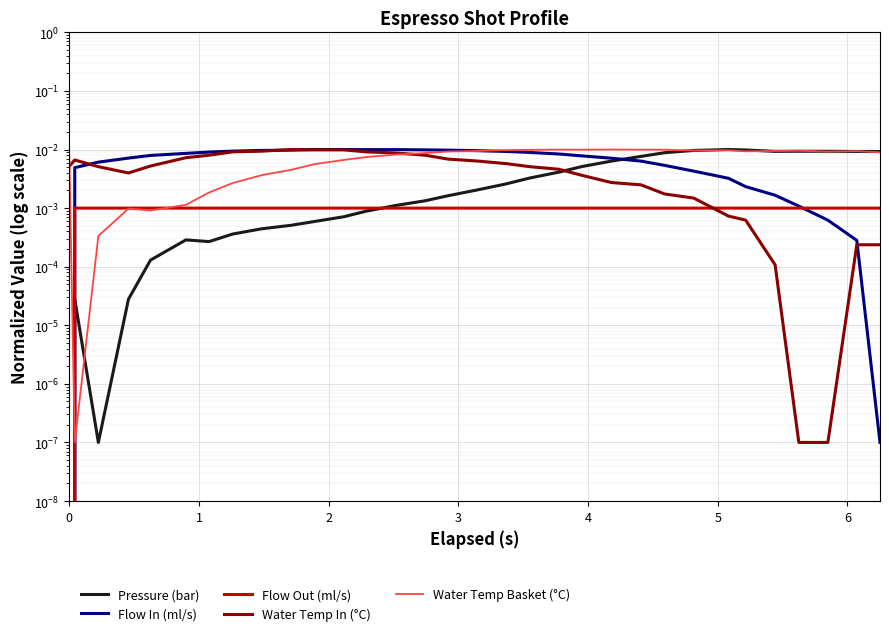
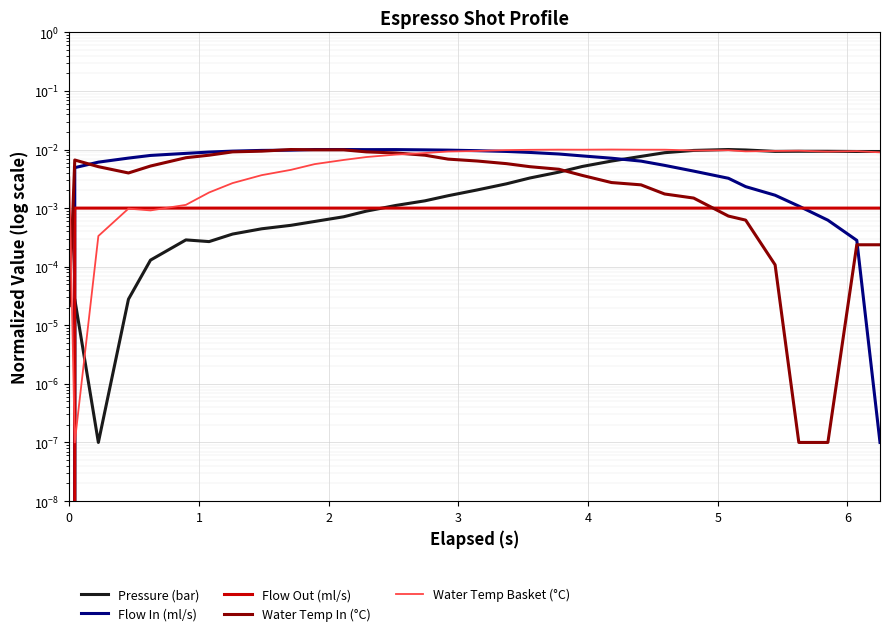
Water Temp In (°C), 0: 0.005 -> 0.000022
Water Temp Basket (°C), 0: 0.008 -> 0.003
